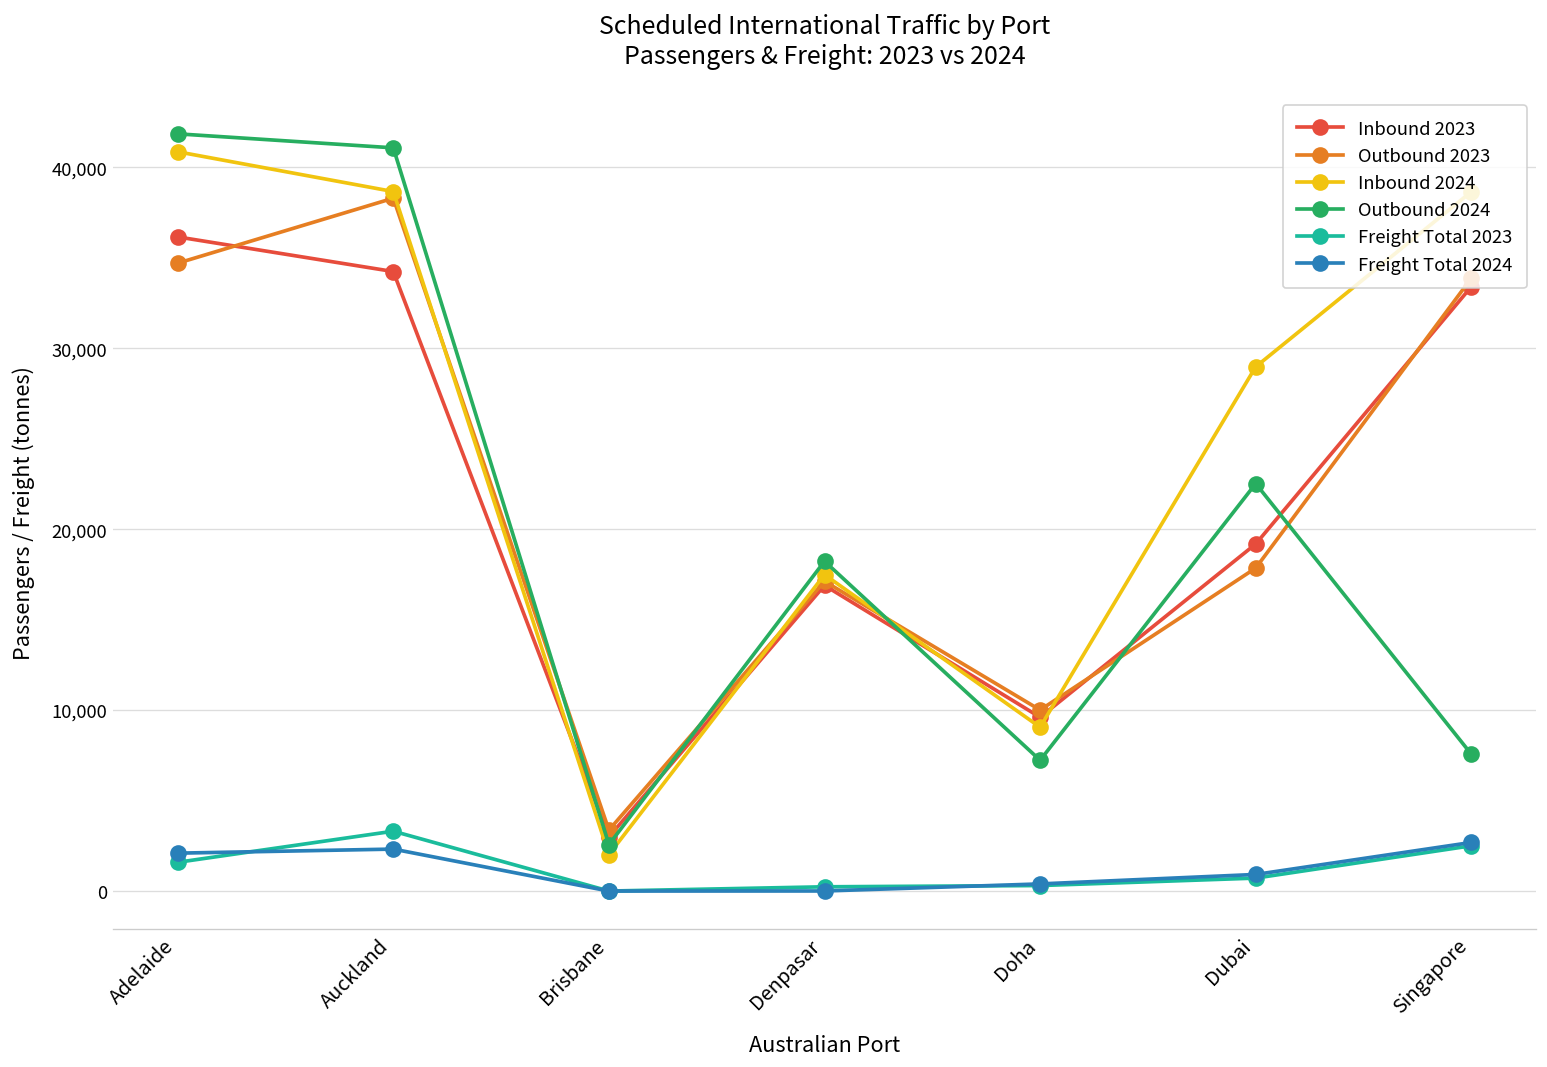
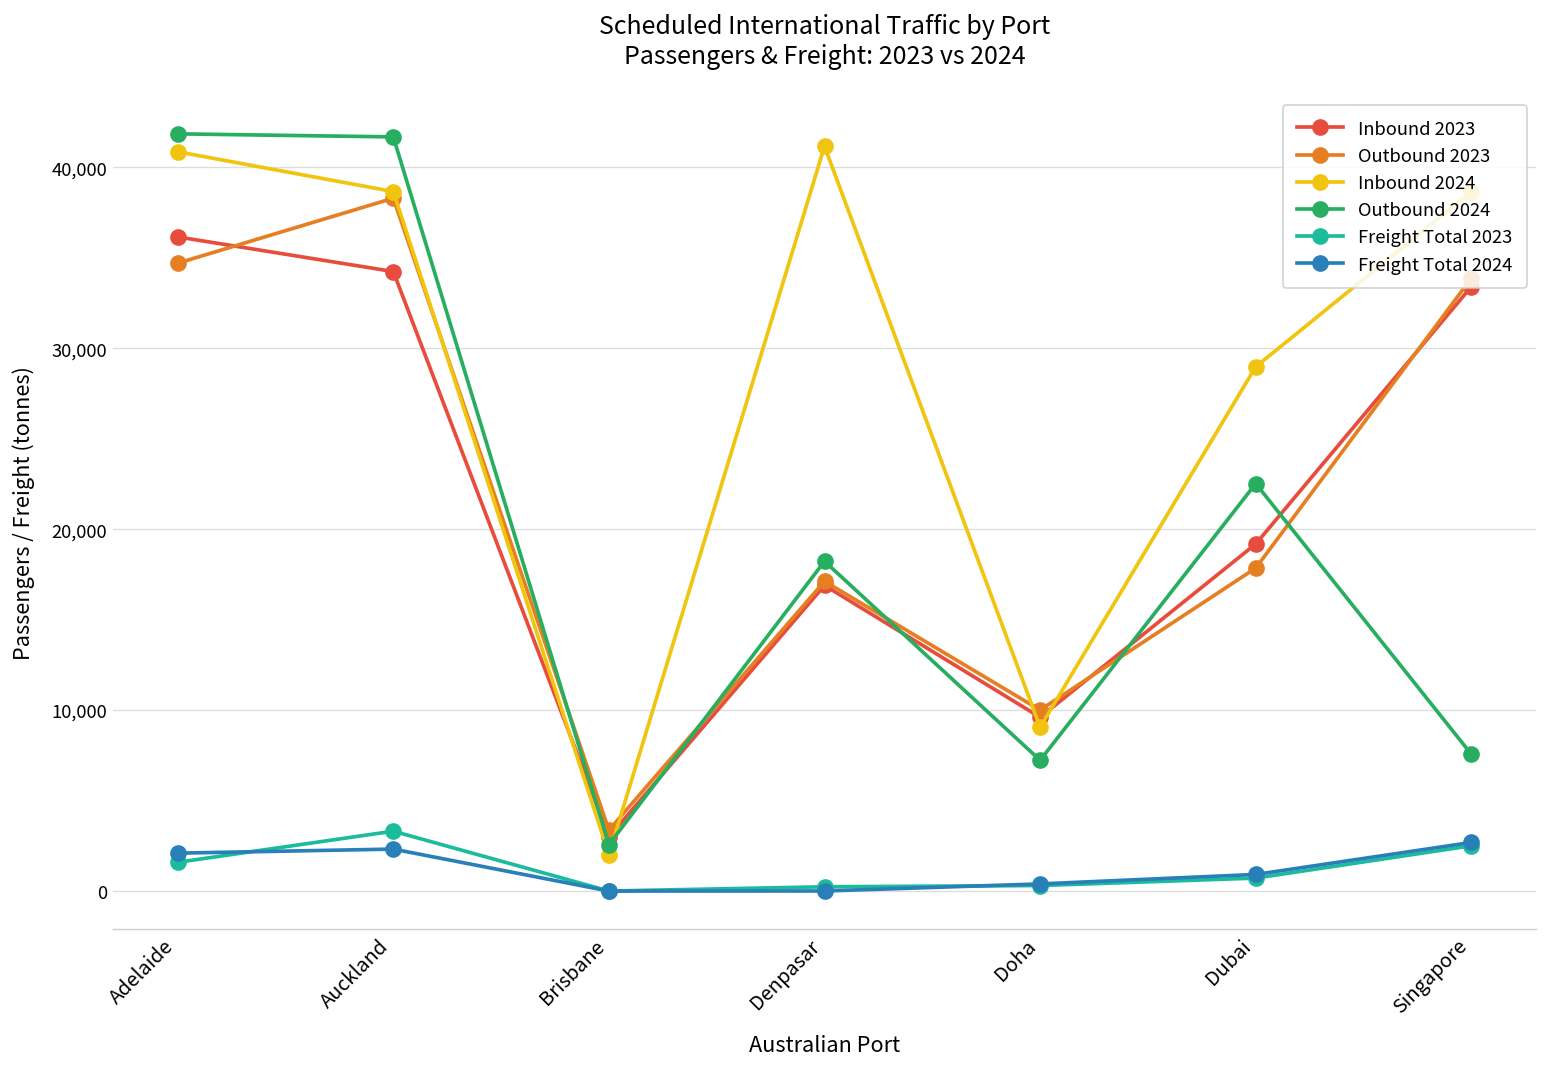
Outbound 2024, Auckland: 41,100 -> 41,700
Inbound 2024, Denpasar: 17,500 -> 41,200
